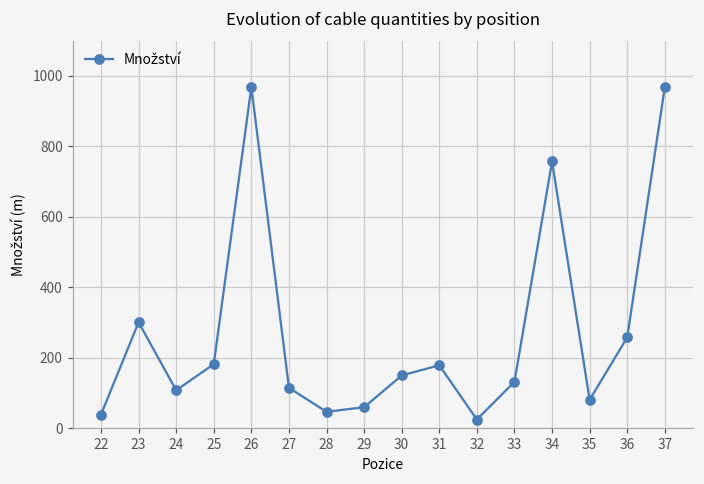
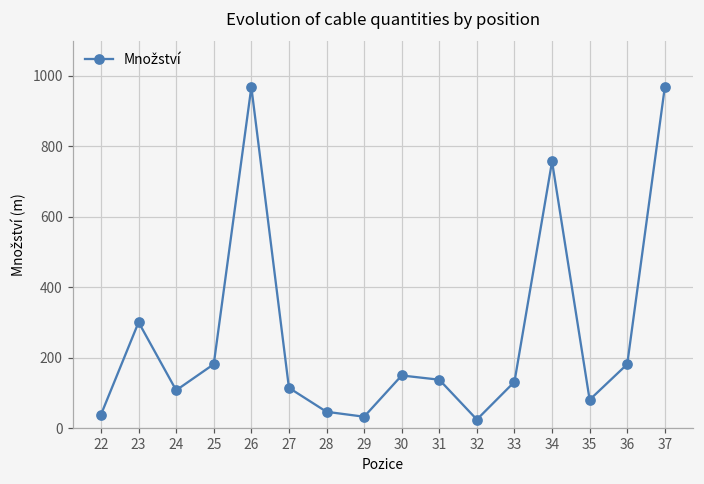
29: 60 -> 30
31: 180 -> 140
36: 260 -> 180
